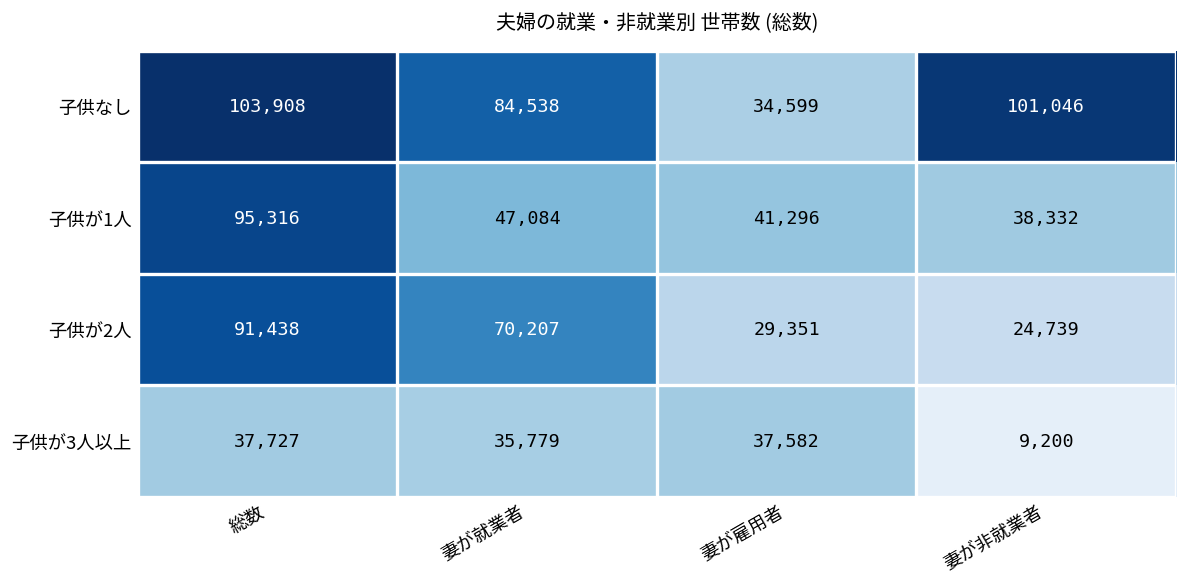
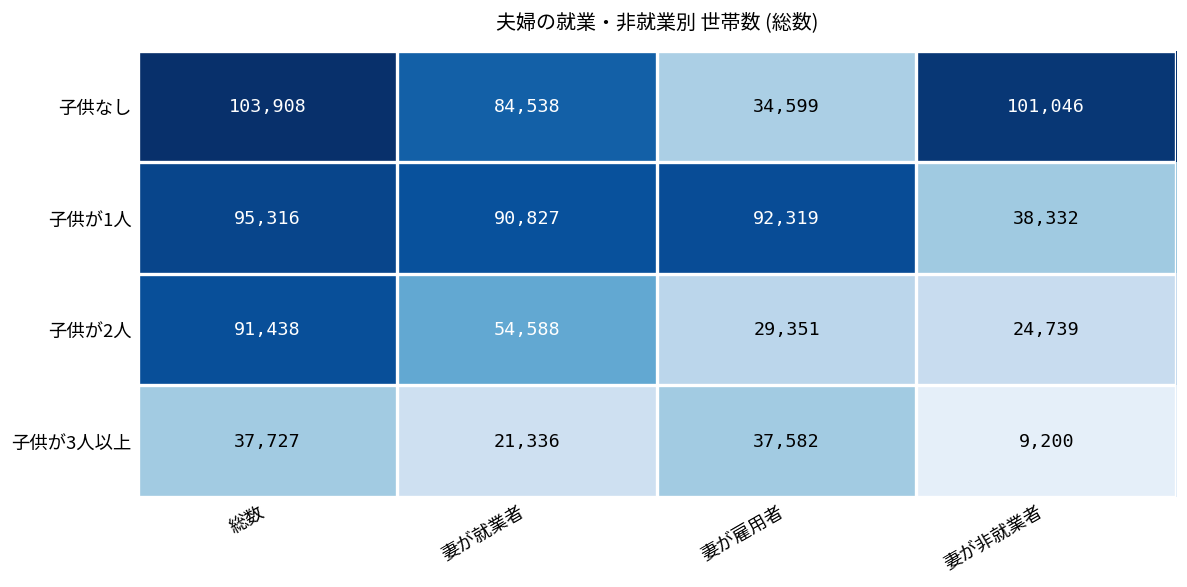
子供が1人, 妻が就業者: 47,084 -> 90,827
子供が1人, 妻が雇用者: 41,296 -> 92,319
子供が2人, 妻が就業者: 70,207 -> 54,588
子供が3人以上, 妻が就業者: 35,779 -> 21,336
